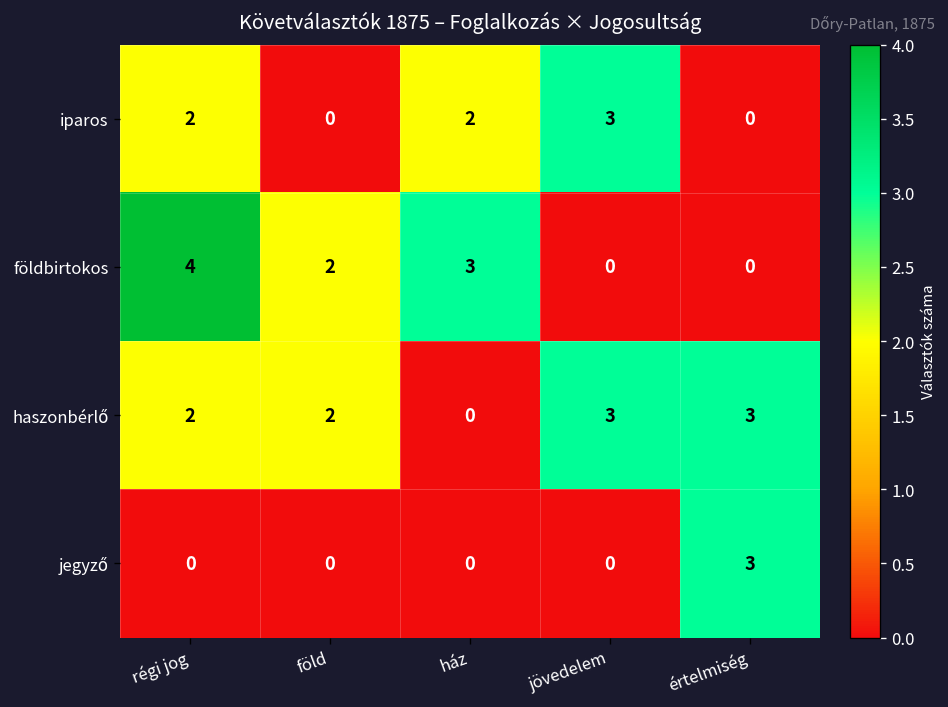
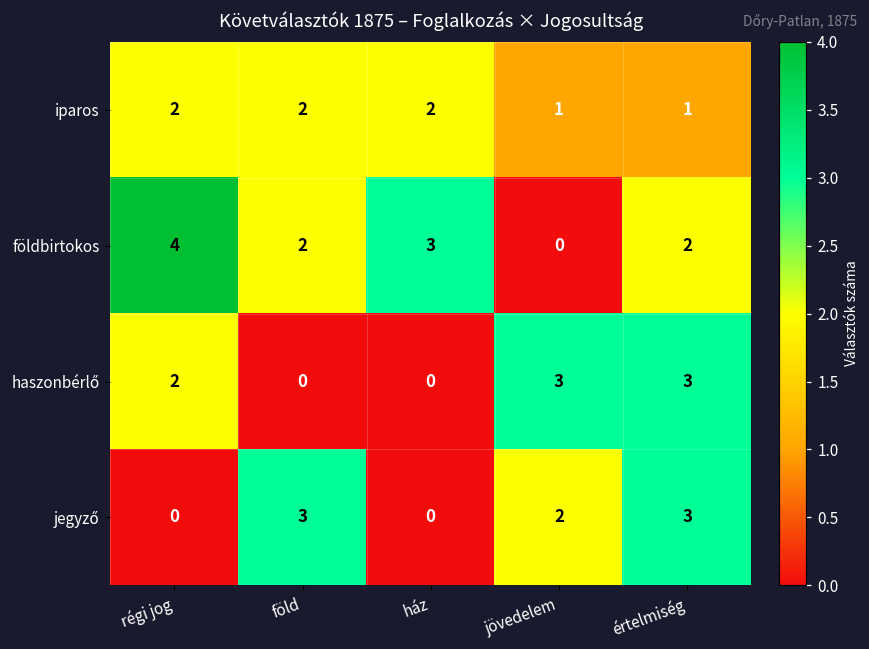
iparos, föld: 0 -> 2
iparos, jövedelem: 3 -> 1
iparos, értelmiség: 0 -> 1
földbirtokos, értelmiség: 0 -> 2
haszonbérlő, föld: 2 -> 0
jegyző, föld: 0 -> 3
jegyző, jövedelem: 0 -> 2
